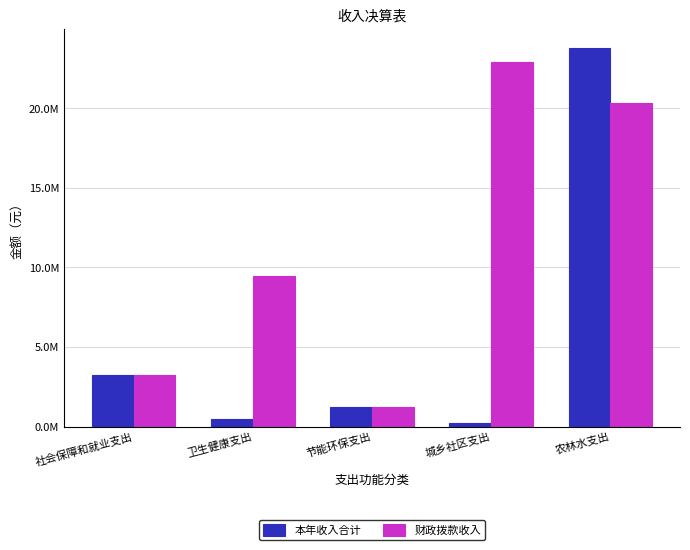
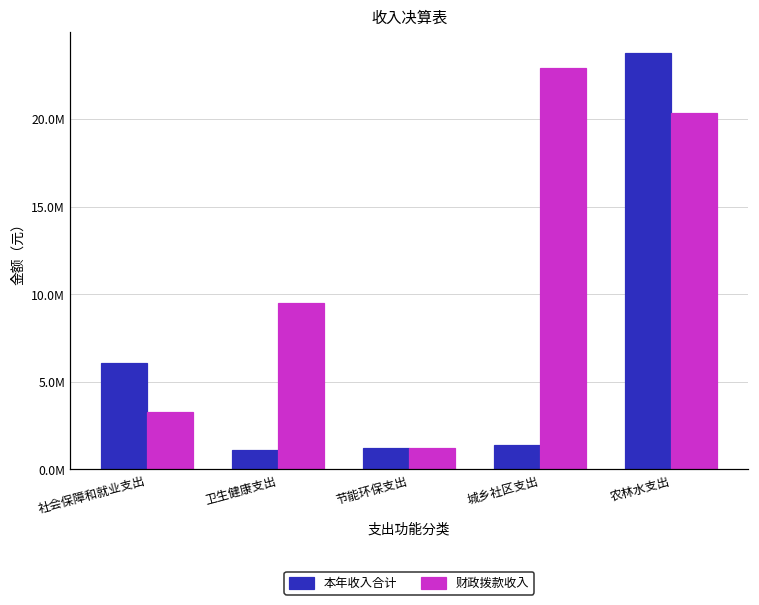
本年收入合计, 社会保障和就业支出: 3300000 -> 6100000
本年收入合计, 卫生健康支出: 500000 -> 1100000
本年收入合计, 城乡社区支出: 300000 -> 1400000
